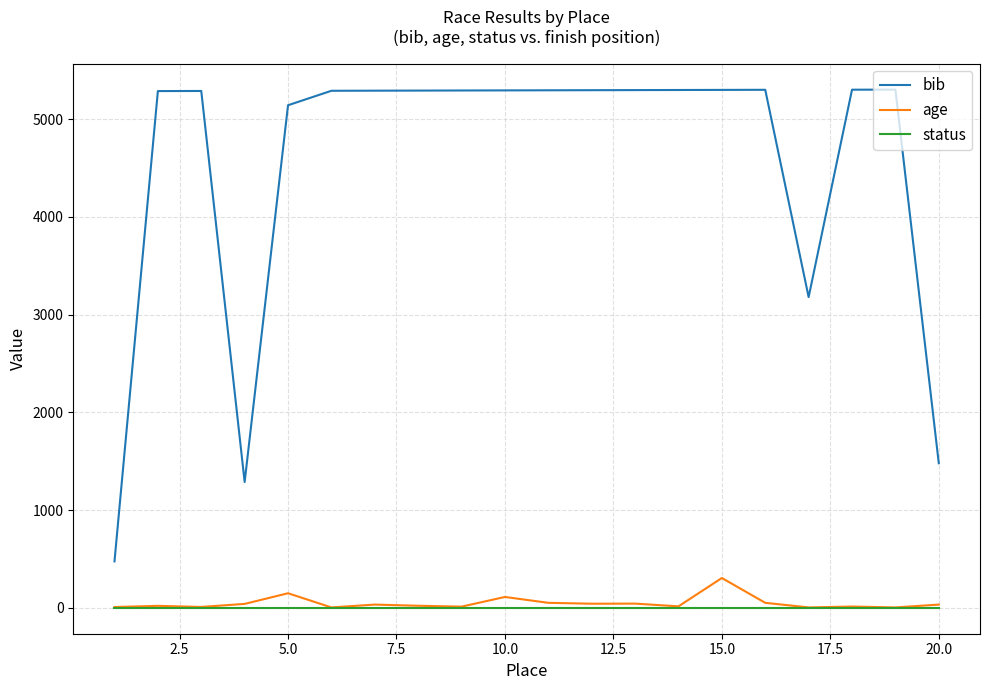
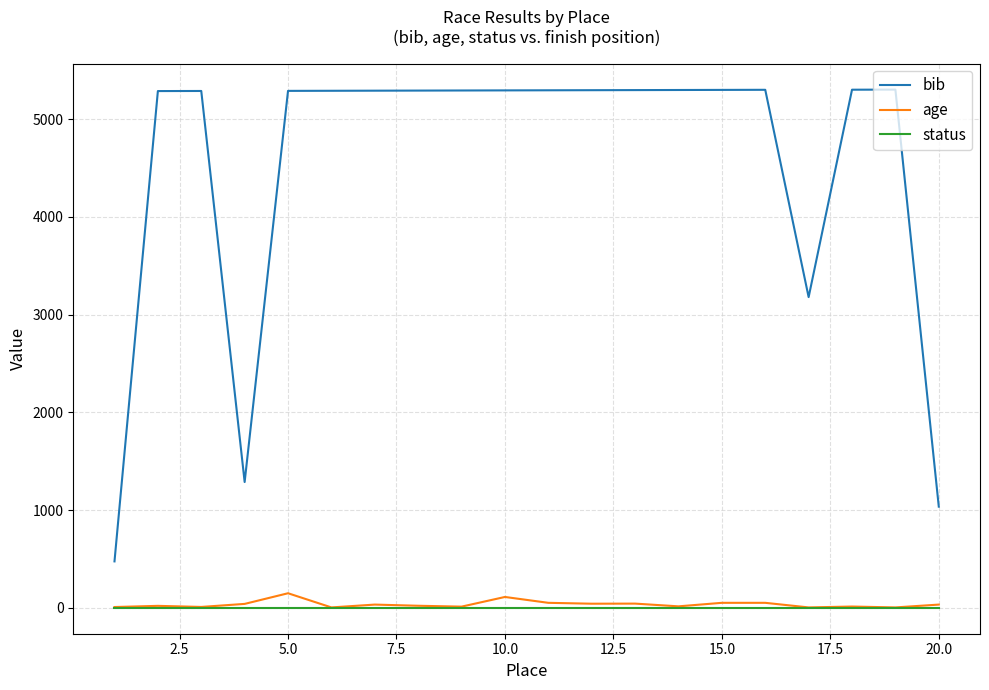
bib, 5.0: 5100 -> 5300
age, 15.0: 300 -> 100
bib, 20.0: 1500 -> 1000
